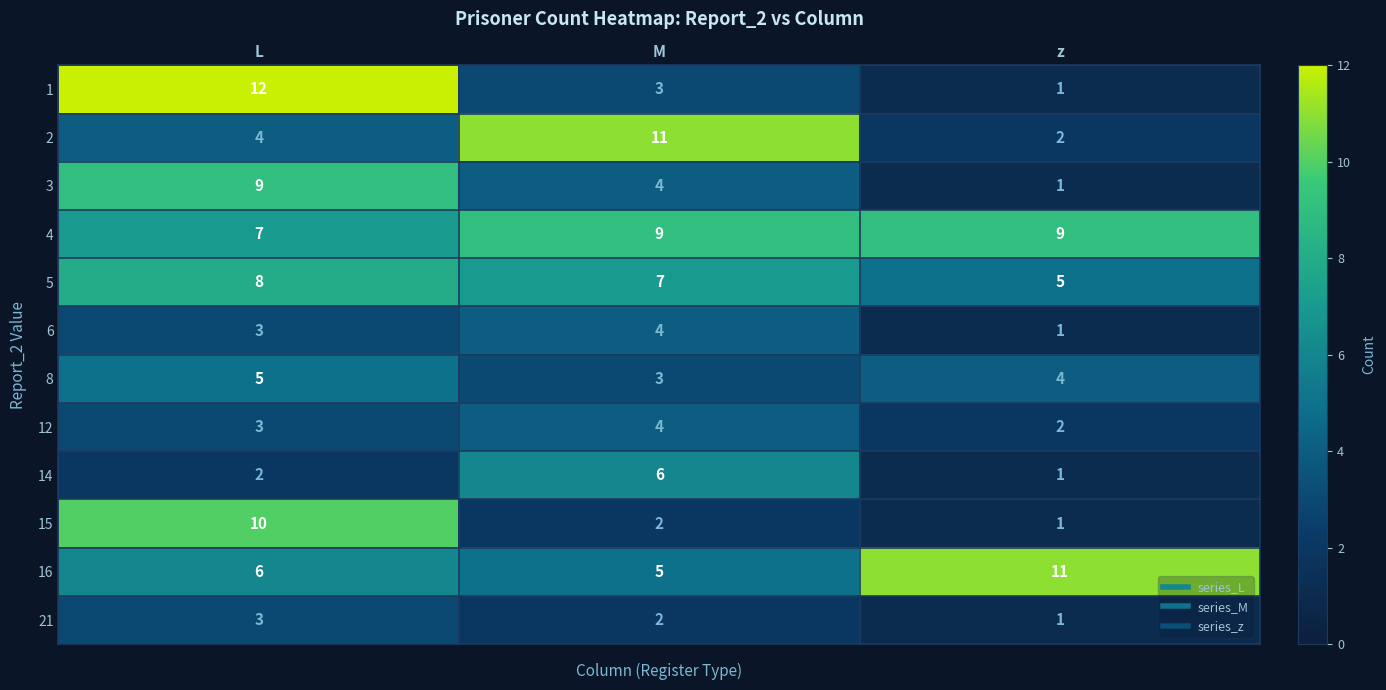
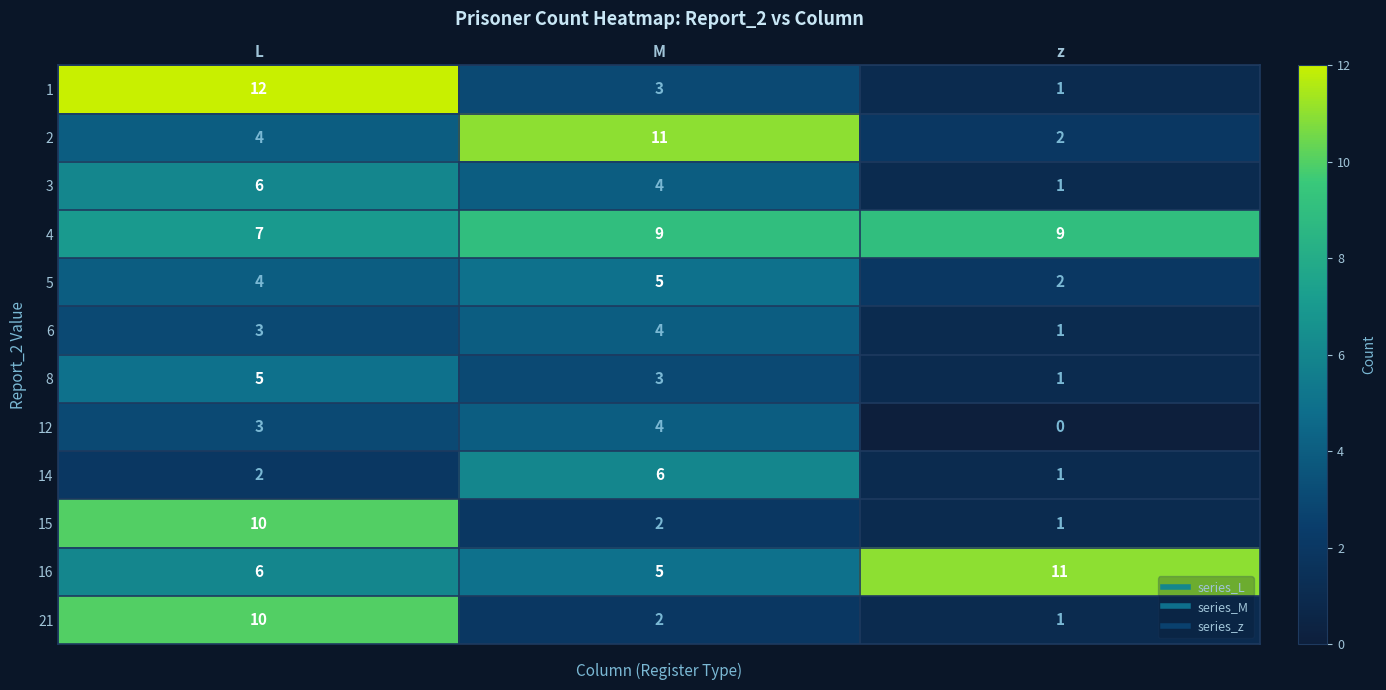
3, L: 9 -> 6
5, L: 8 -> 4
5, M: 7 -> 5
5, z: 5 -> 2
8, z: 4 -> 1
12, z: 2 -> 0
21, L: 3 -> 10
